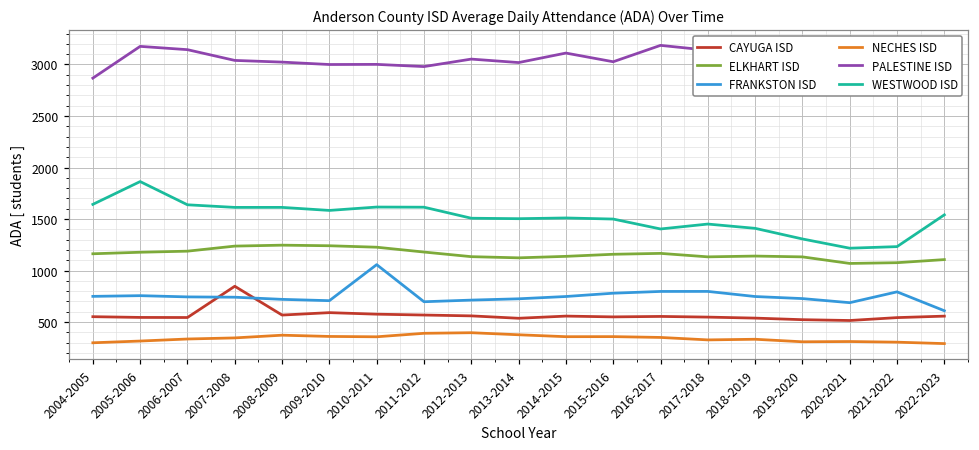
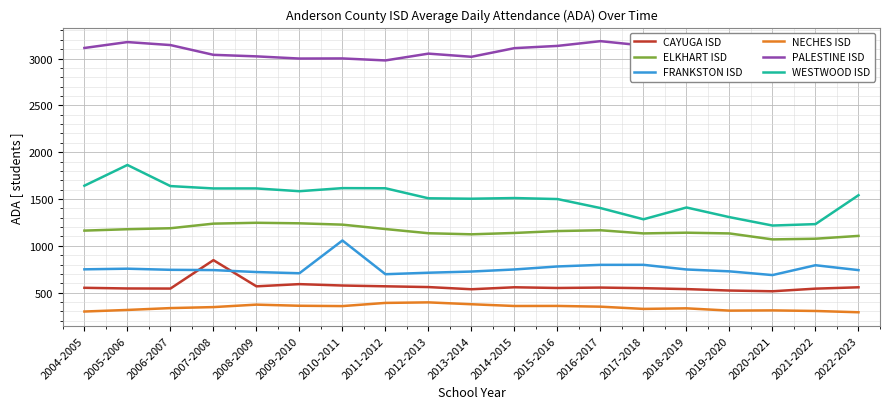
PALESTINE ISD, 2004-2005: 2900 -> 3100
PALESTINE ISD, 2015-2016: 3000 -> 3100
WESTWOOD ISD, 2017-2018: 1500 -> 1300
FRANKSTON ISD, 2022-2023: 600 -> 700
